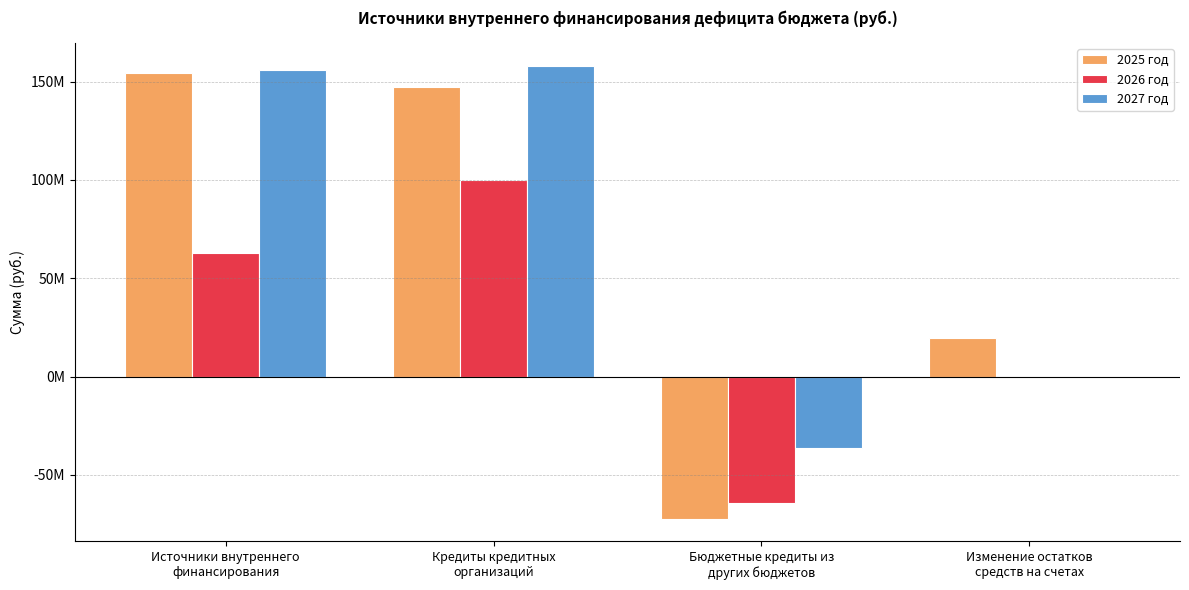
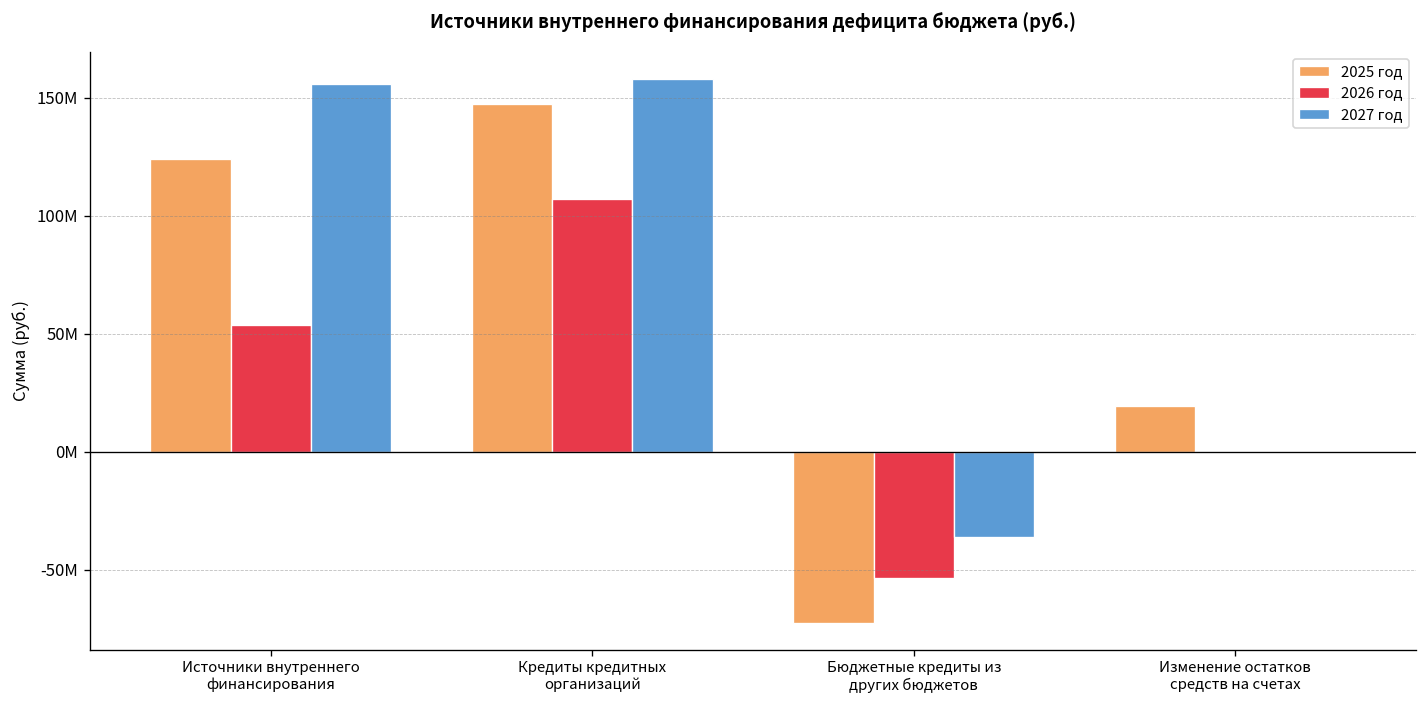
2025 год, Источники внутреннего финансирования: 154000000 -> 124000000
2026 год, Источники внутреннего финансирования: 63000000 -> 54000000
2026 год, Кредиты кредитных организаций: 100000000 -> 107000000
2026 год, Бюджетные кредиты из других бюджетов: -64000000 -> -53000000
